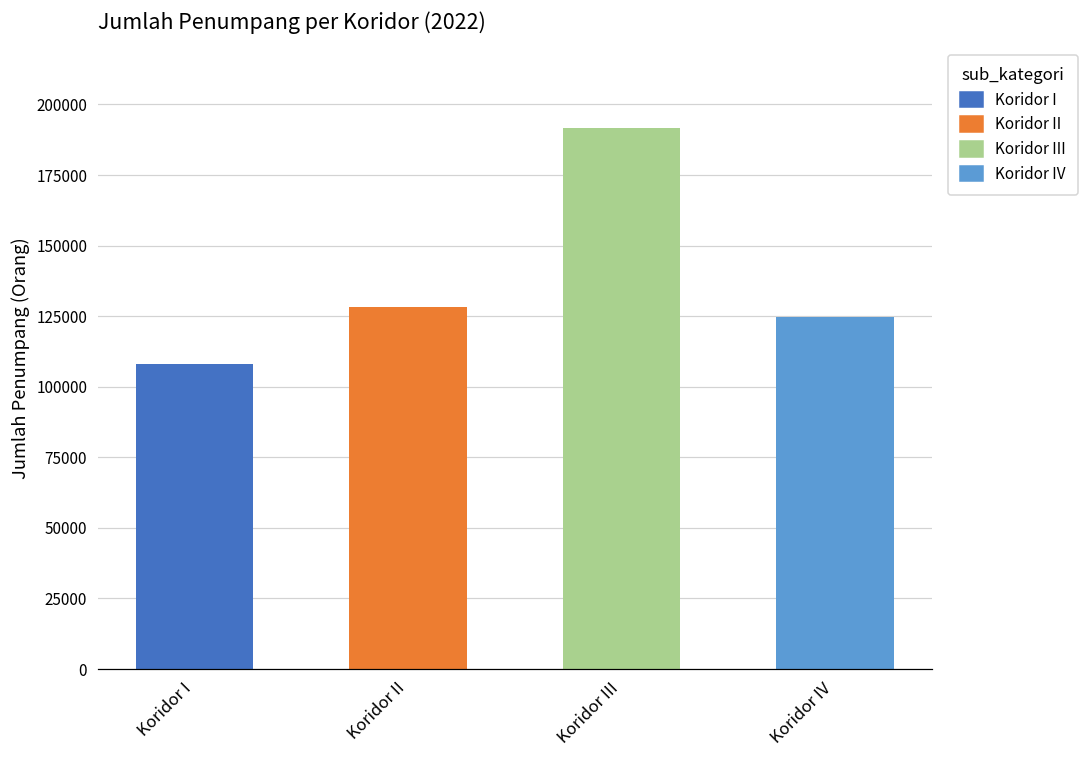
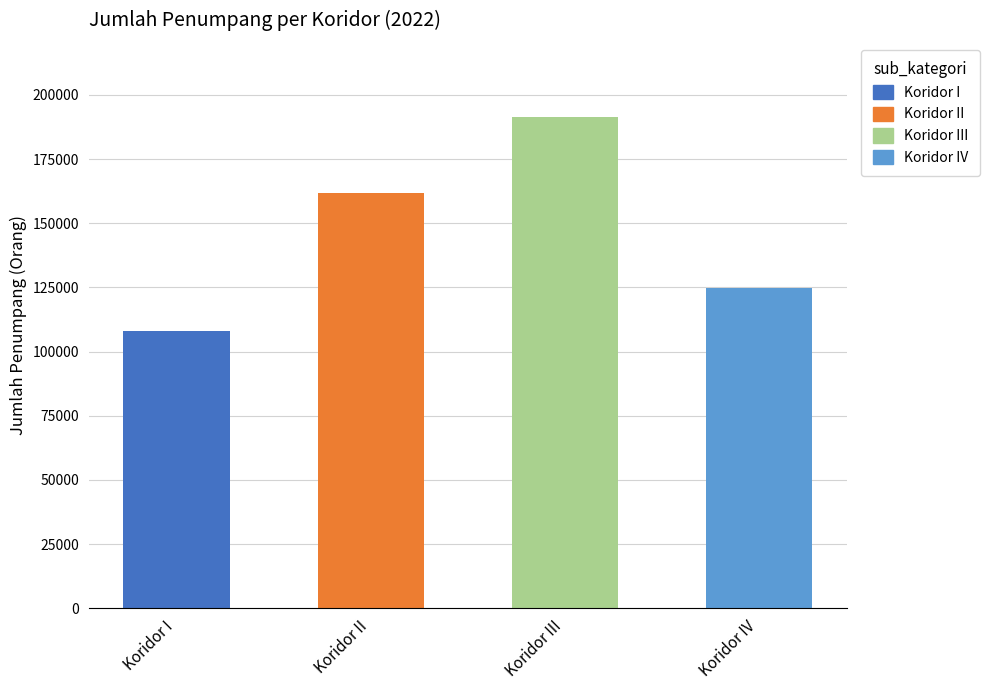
Koridor II: 128000 -> 162000
